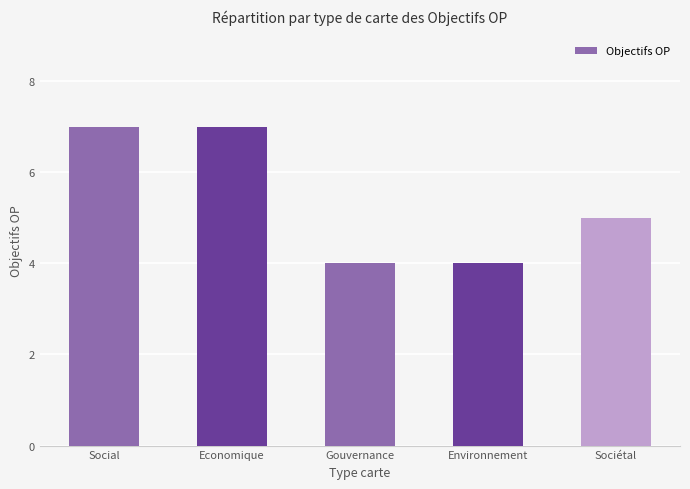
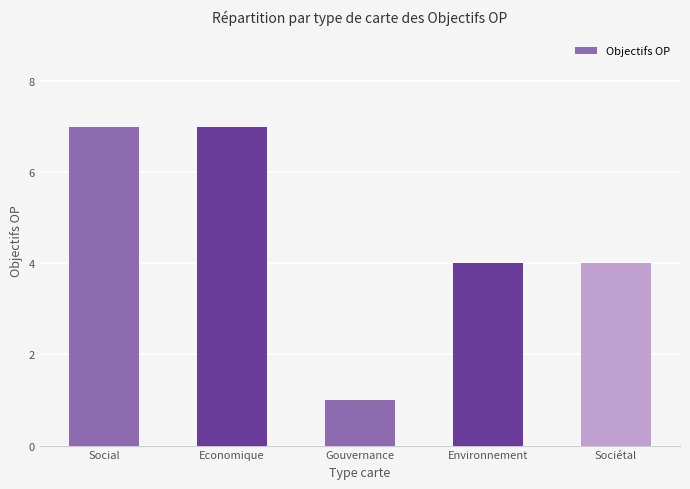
Gouvernance: 4 -> 1
Sociétal: 5 -> 4
